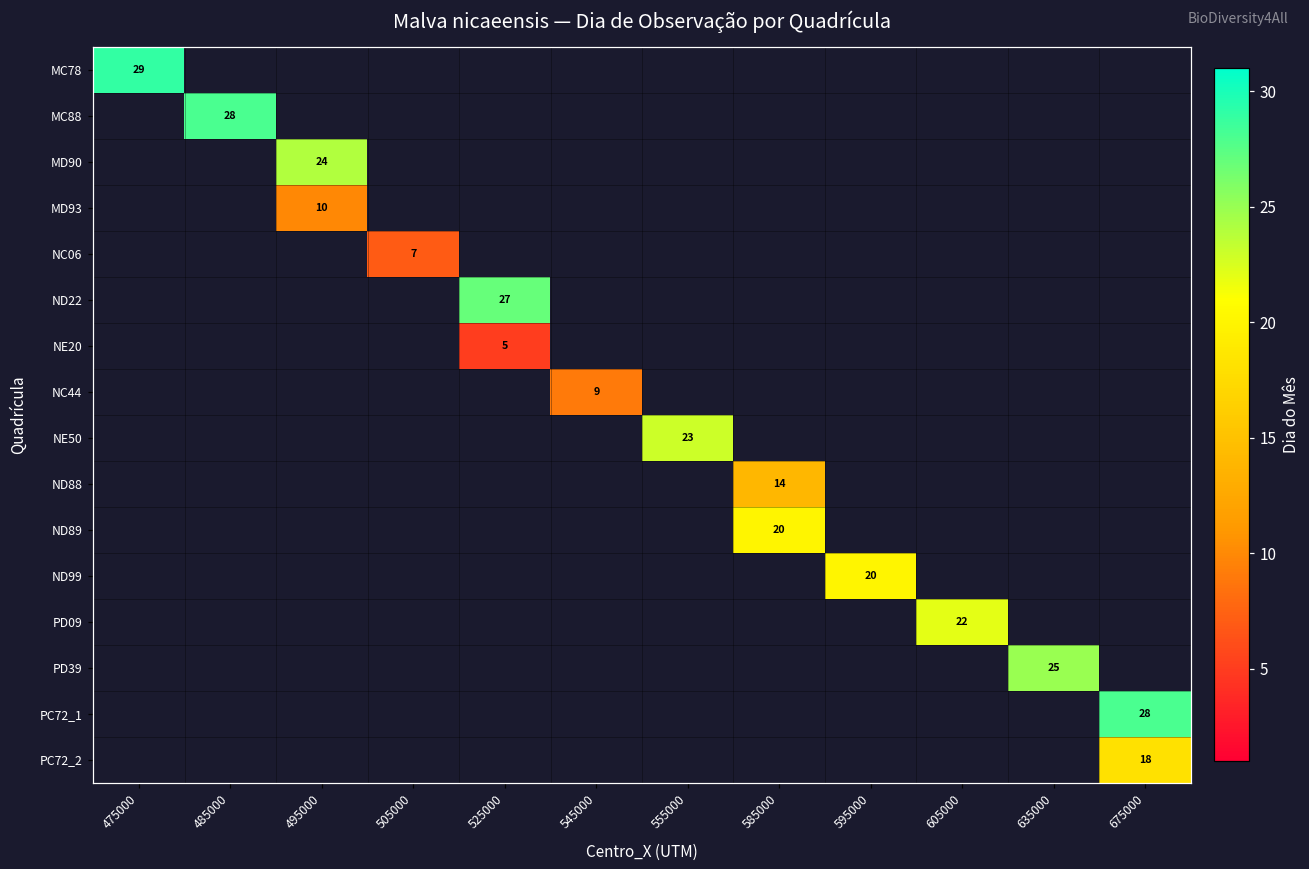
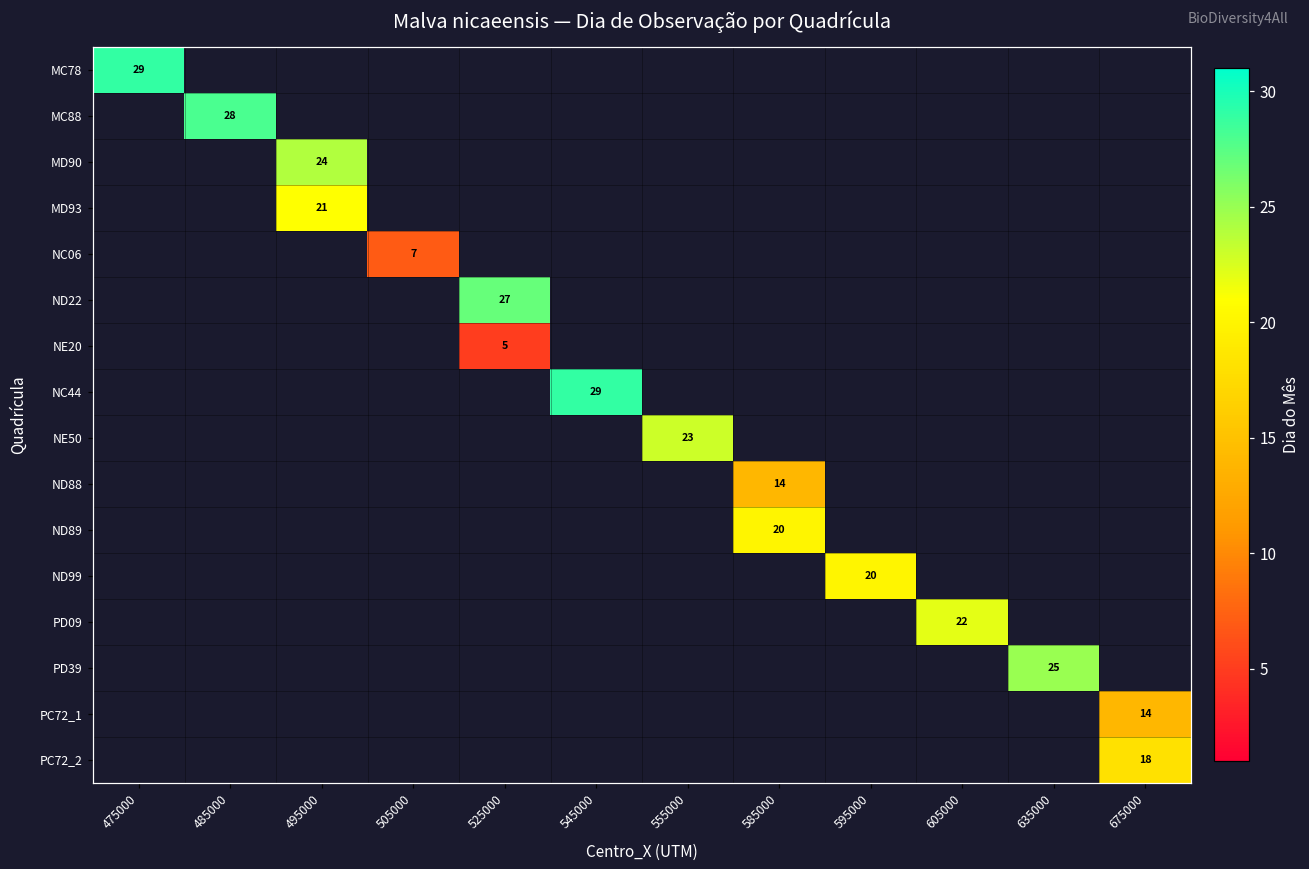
MD93, 495000: 10 -> 21
NC44, 545000: 9 -> 29
PC72_1, 675000: 28 -> 14
